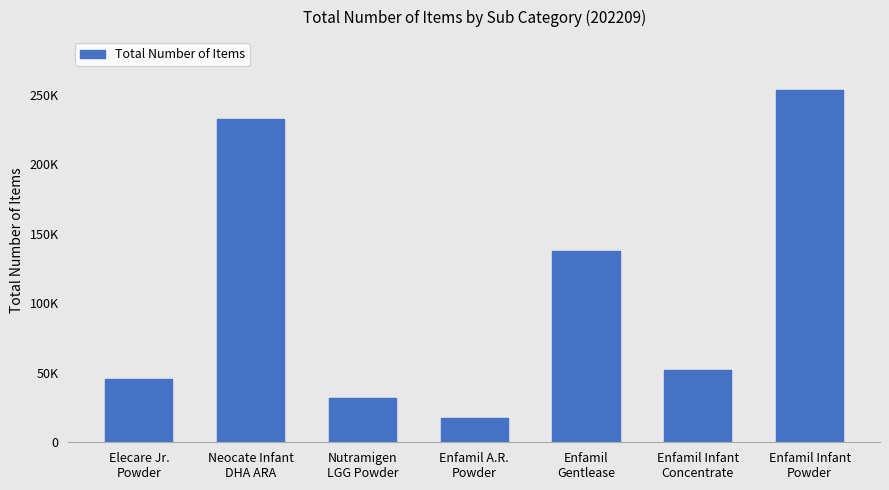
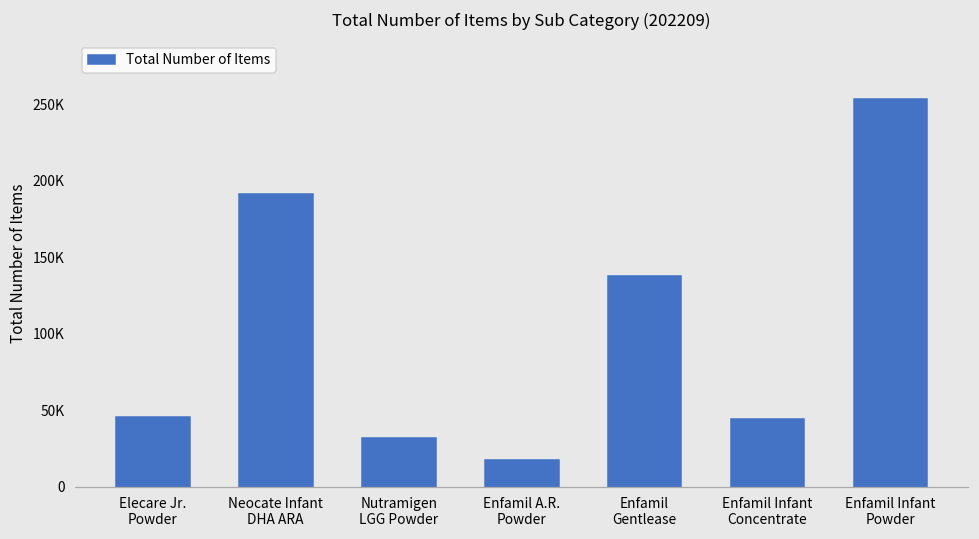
Neocate Infant DHA ARA: 232000 -> 191000
Enfamil Infant Concentrate: 52000 -> 44000
